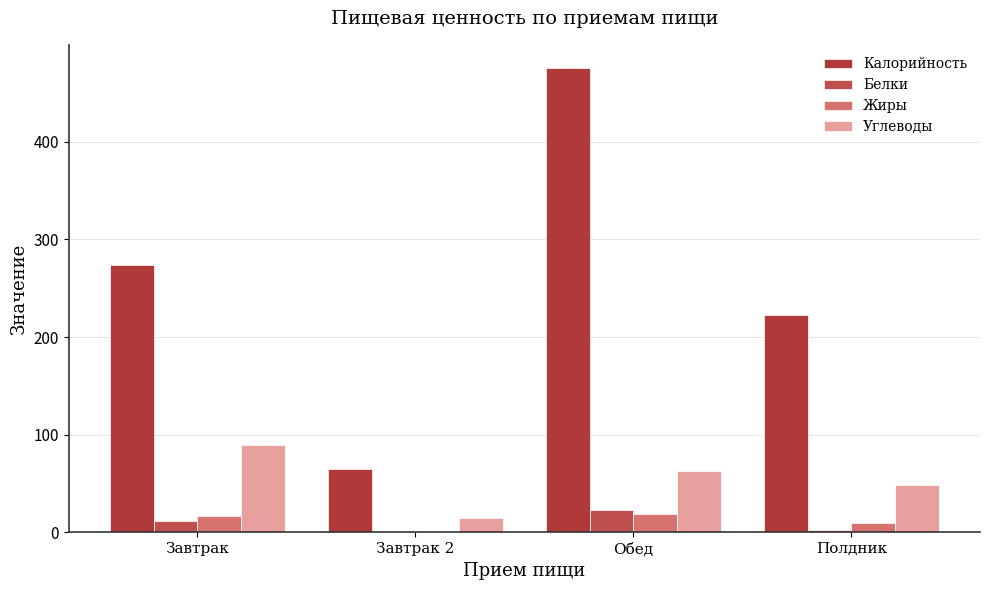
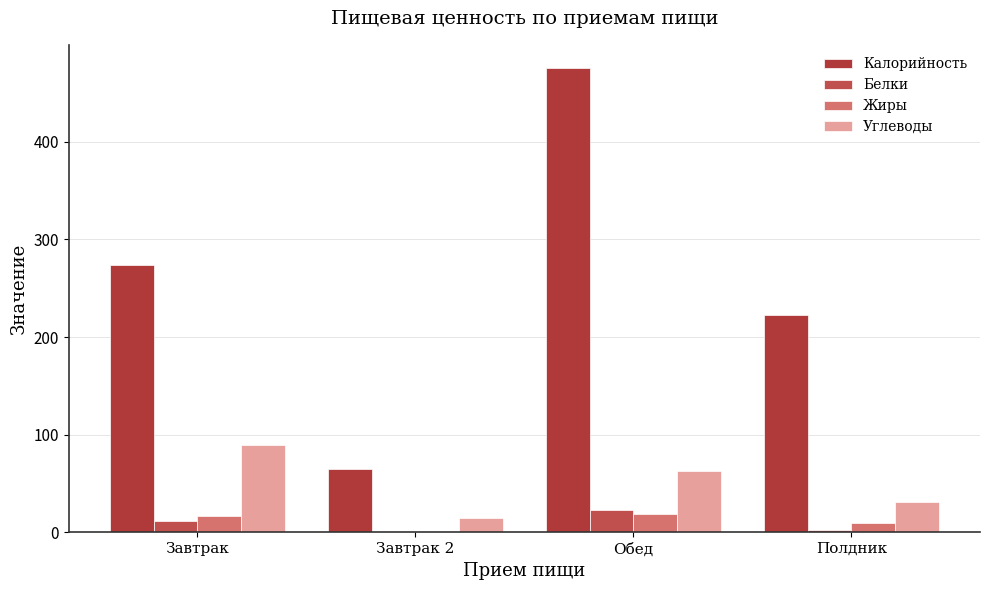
Углеводы, Полдник: 50 -> 30
